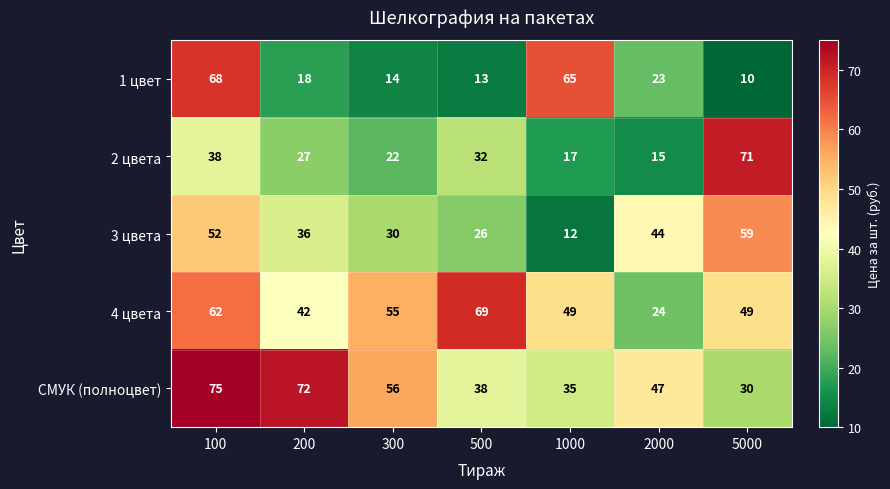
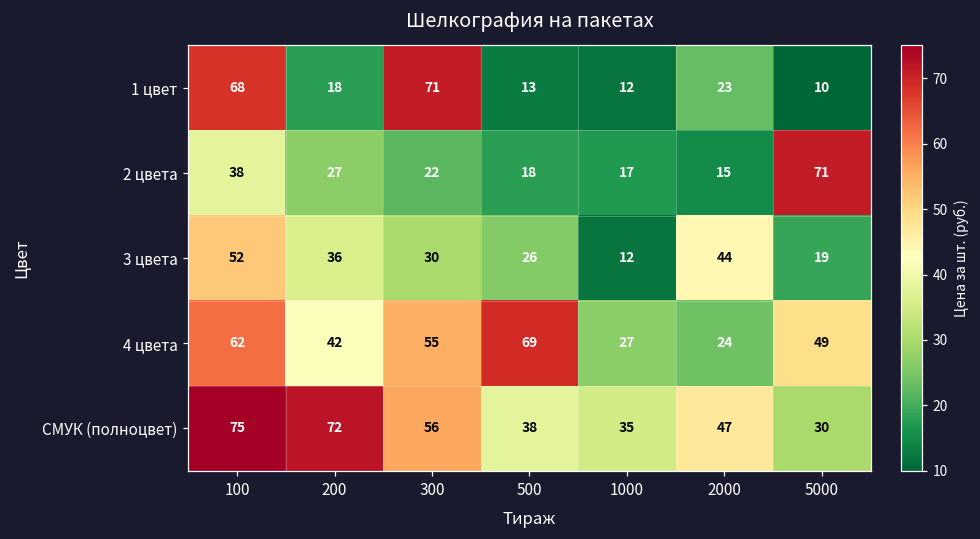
1 цвет, 300: 14 -> 71
1 цвет, 1000: 65 -> 12
2 цвета, 500: 32 -> 18
3 цвета, 5000: 59 -> 19
4 цвета, 1000: 49 -> 27
